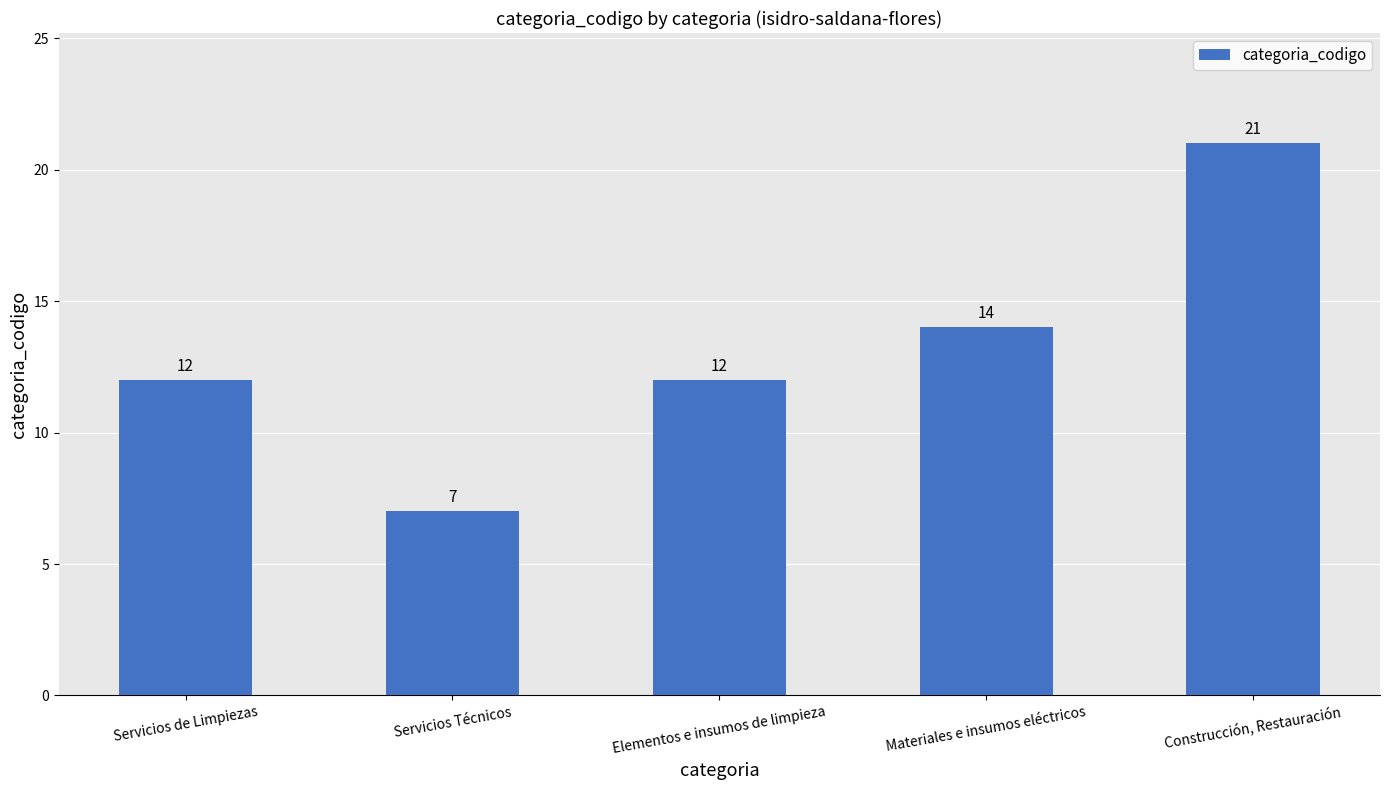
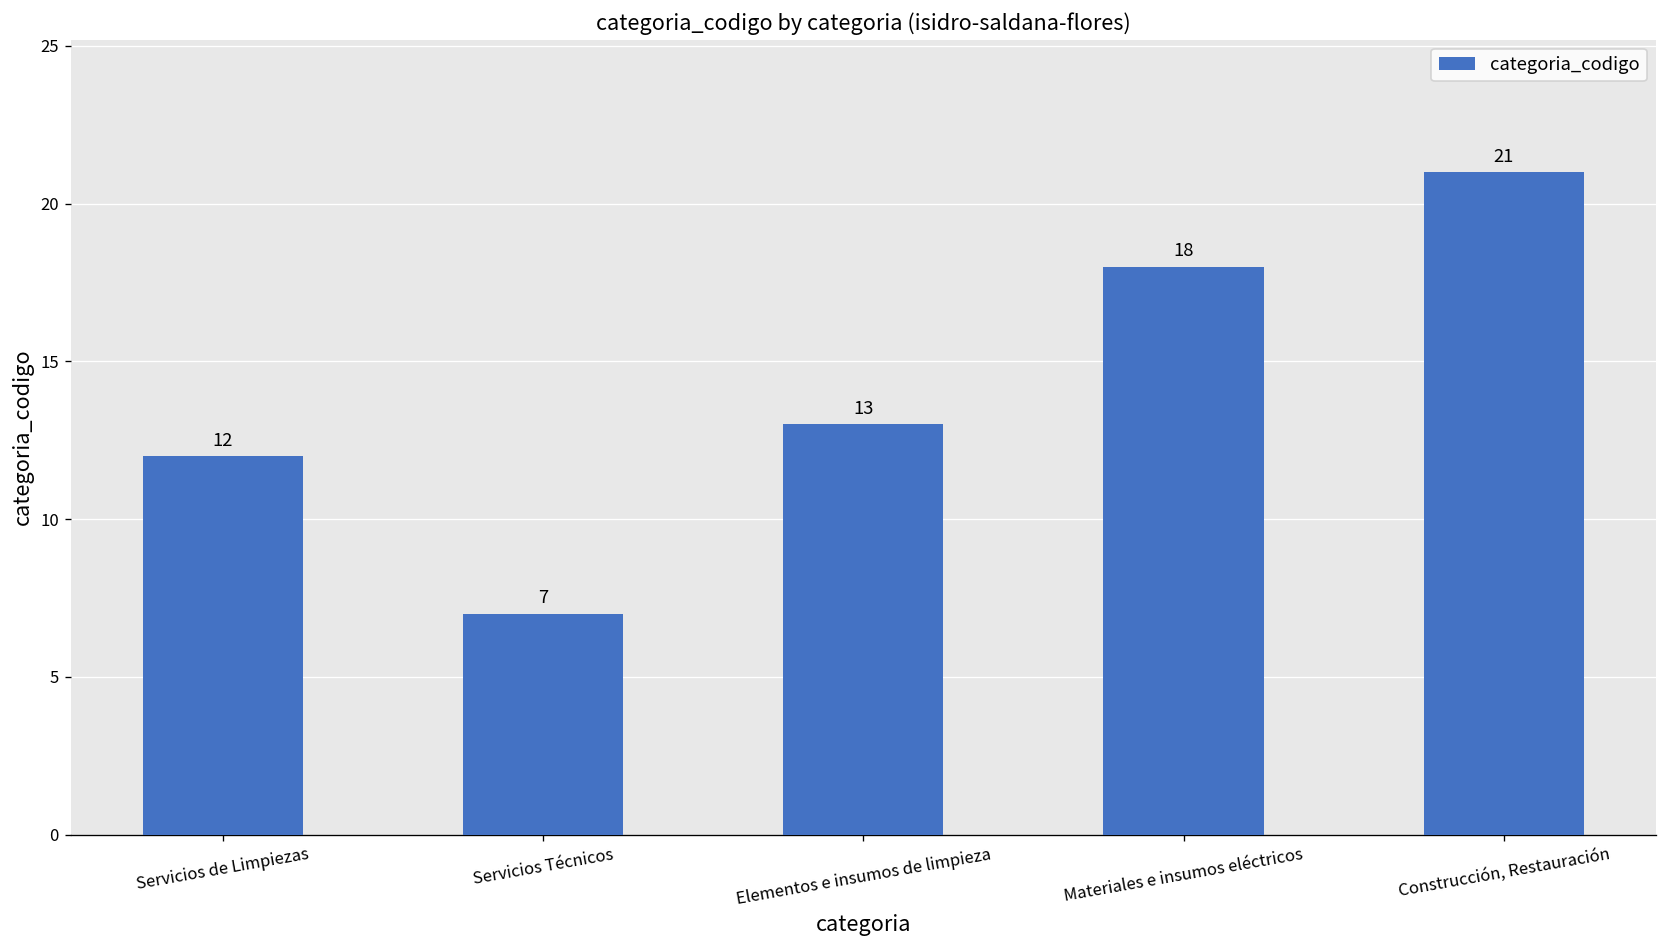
Elementos e insumos de limpieza: 12 -> 13
Materiales e insumos eléctricos: 14 -> 18
